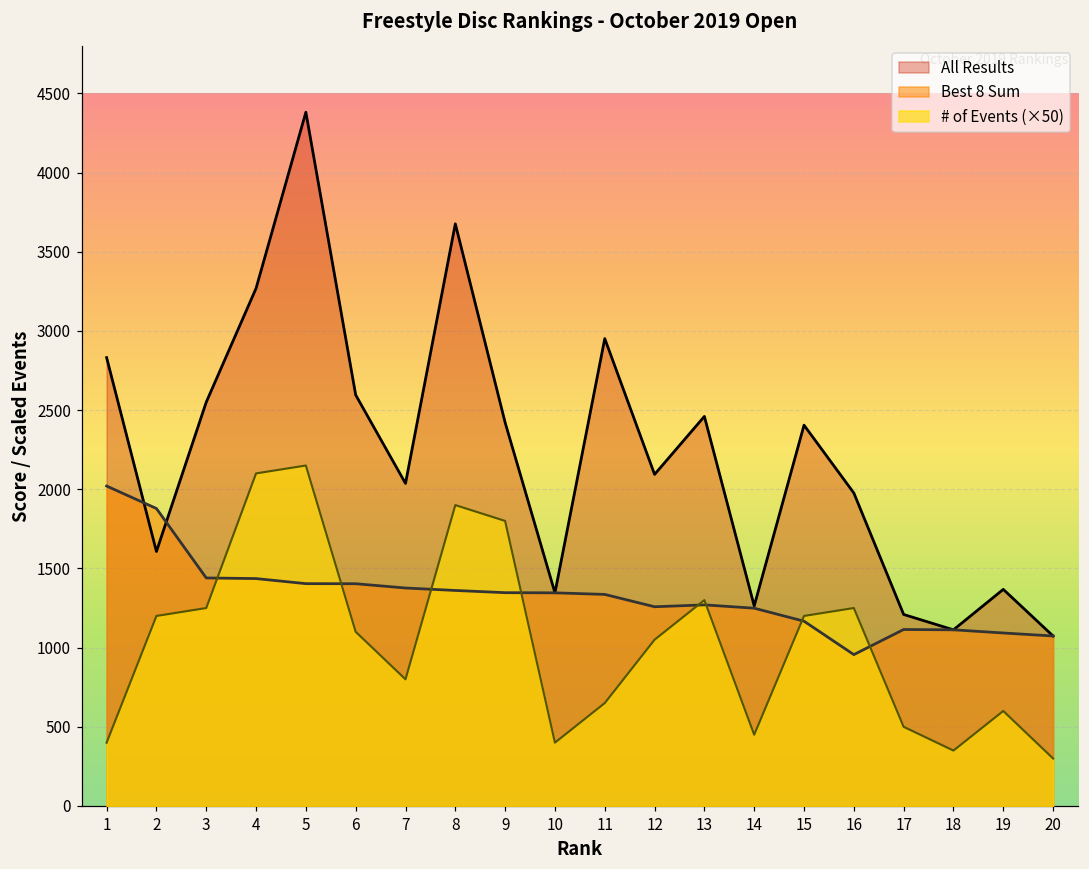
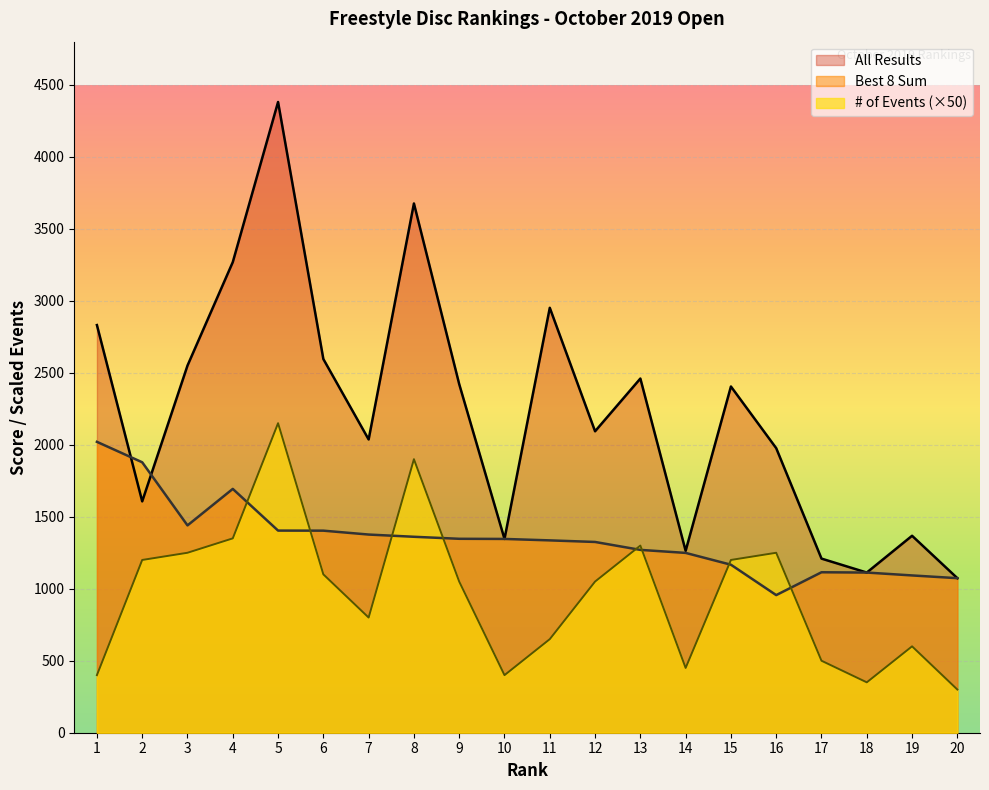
Best 8 Sum, 4: 1440 -> 1690
# of Events (×50), 4: 2100 -> 1350
# of Events (×50), 9: 1800 -> 1050
Best 8 Sum, 12: 1260 -> 1330
